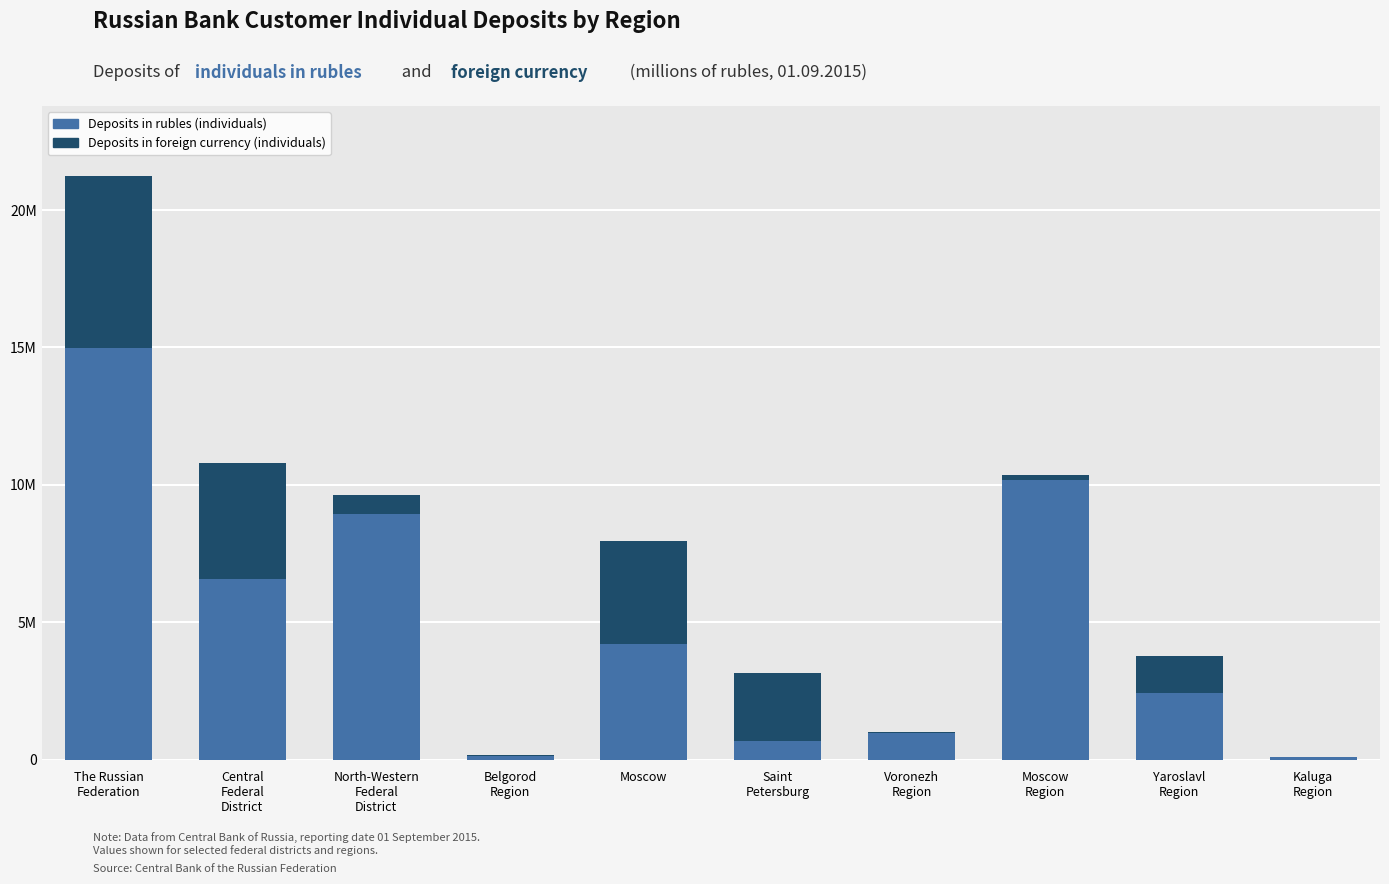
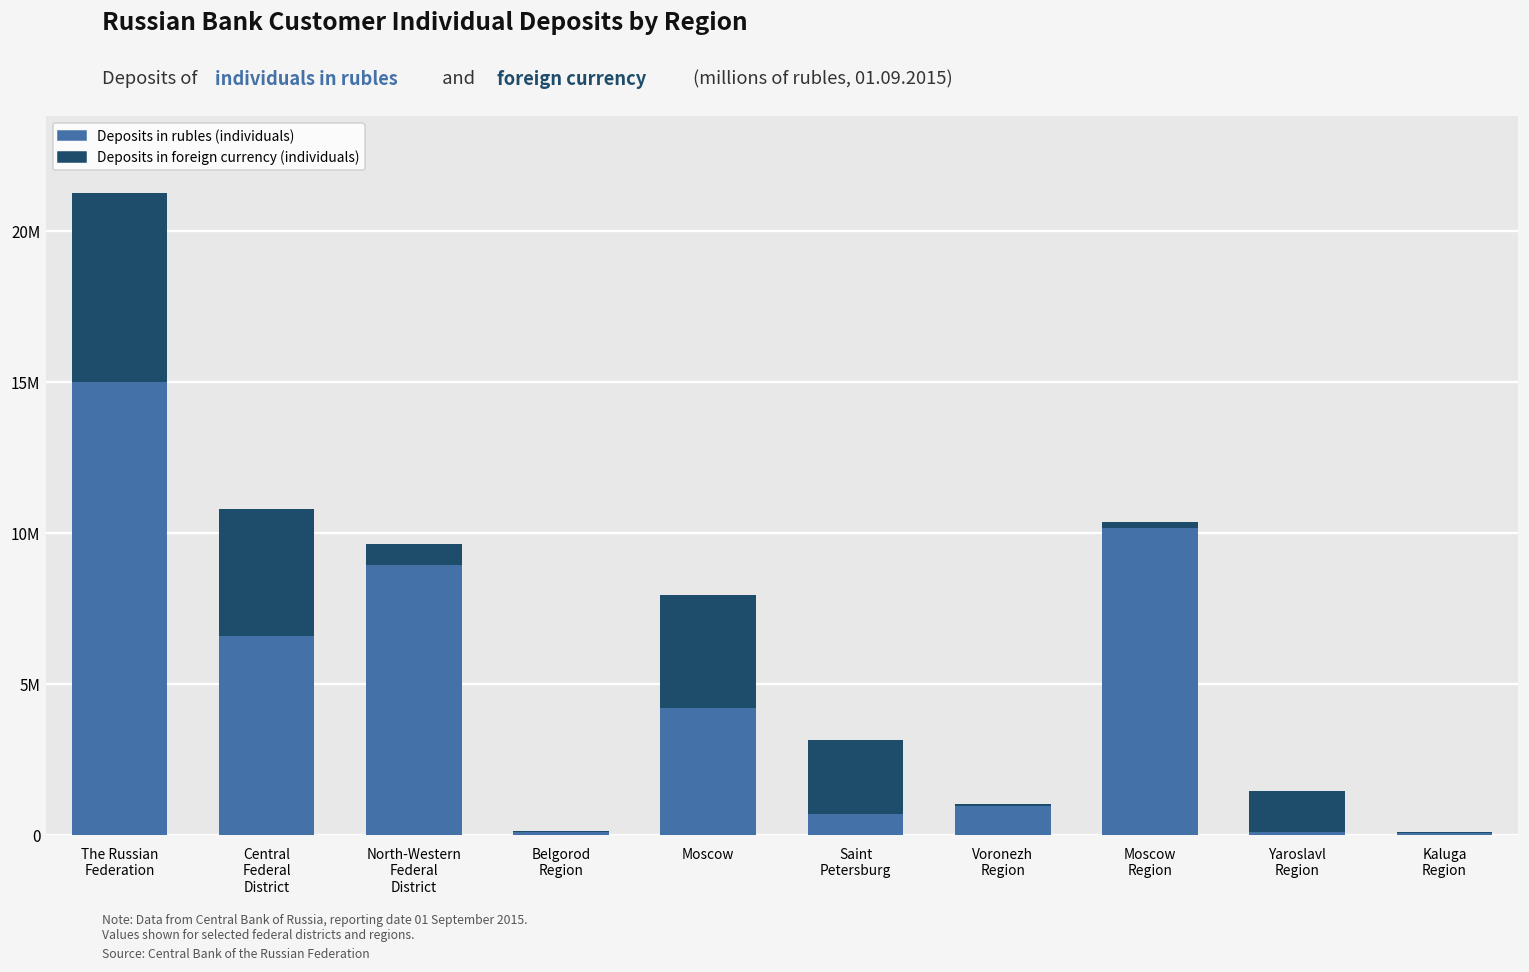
Deposits in rubles (individuals), Yaroslavl Region: 2500000 -> 100000
